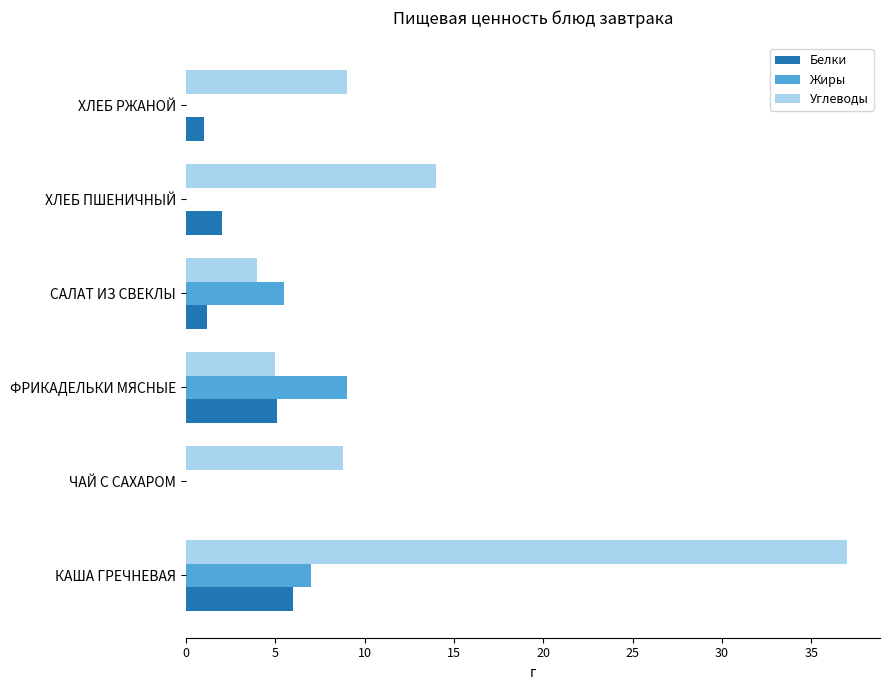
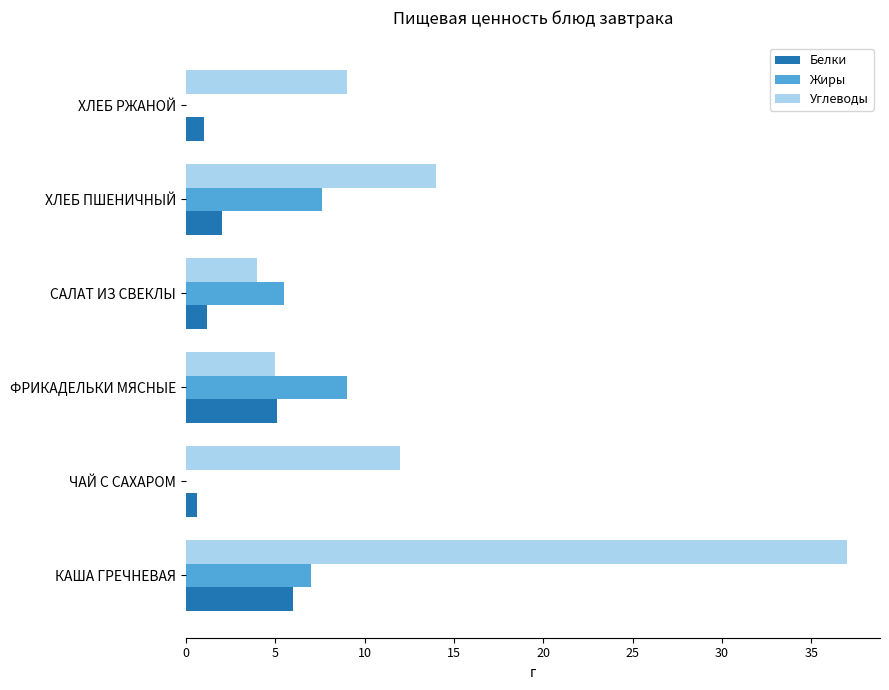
Жиры, ХЛЕБ ПШЕНИЧНЫЙ: 0.0 -> 7.6
Углеводы, ЧАЙ С САХАРОМ: 8.8 -> 12.0
Белки, ЧАЙ С САХАРОМ: 0.0 -> 0.6
